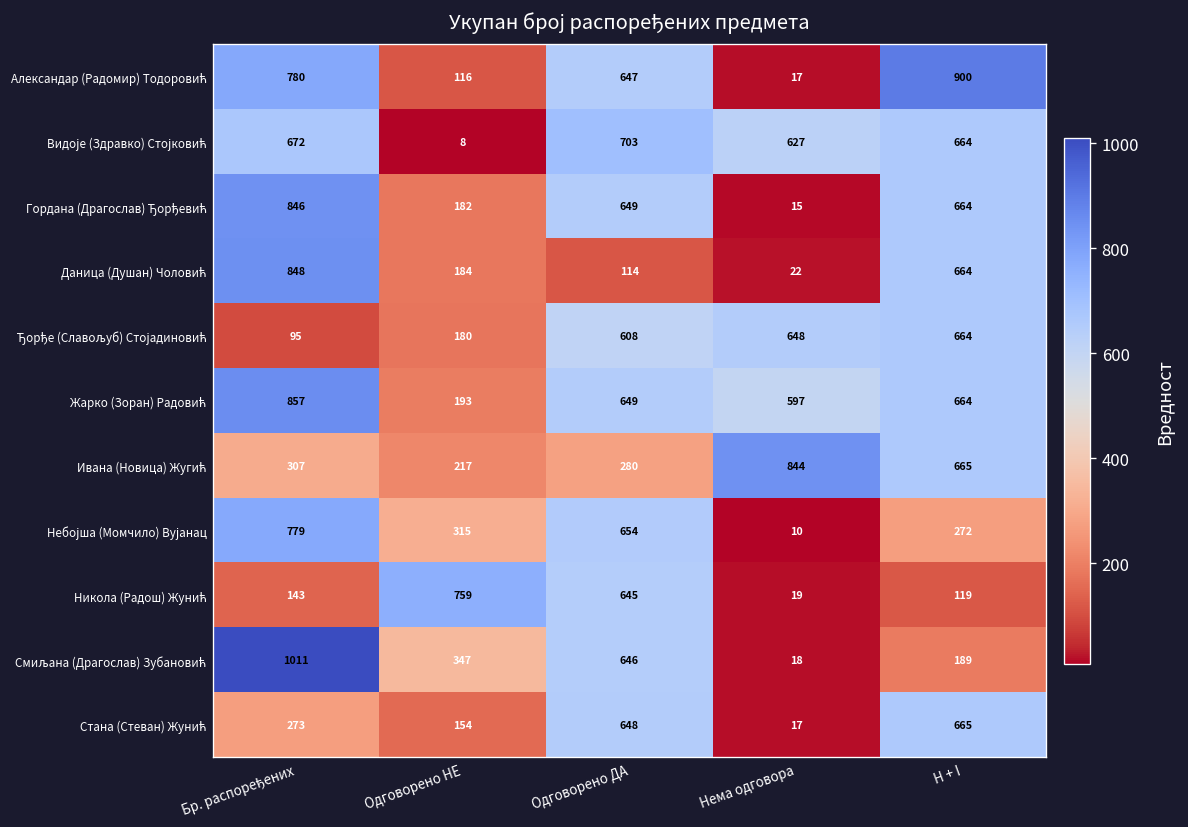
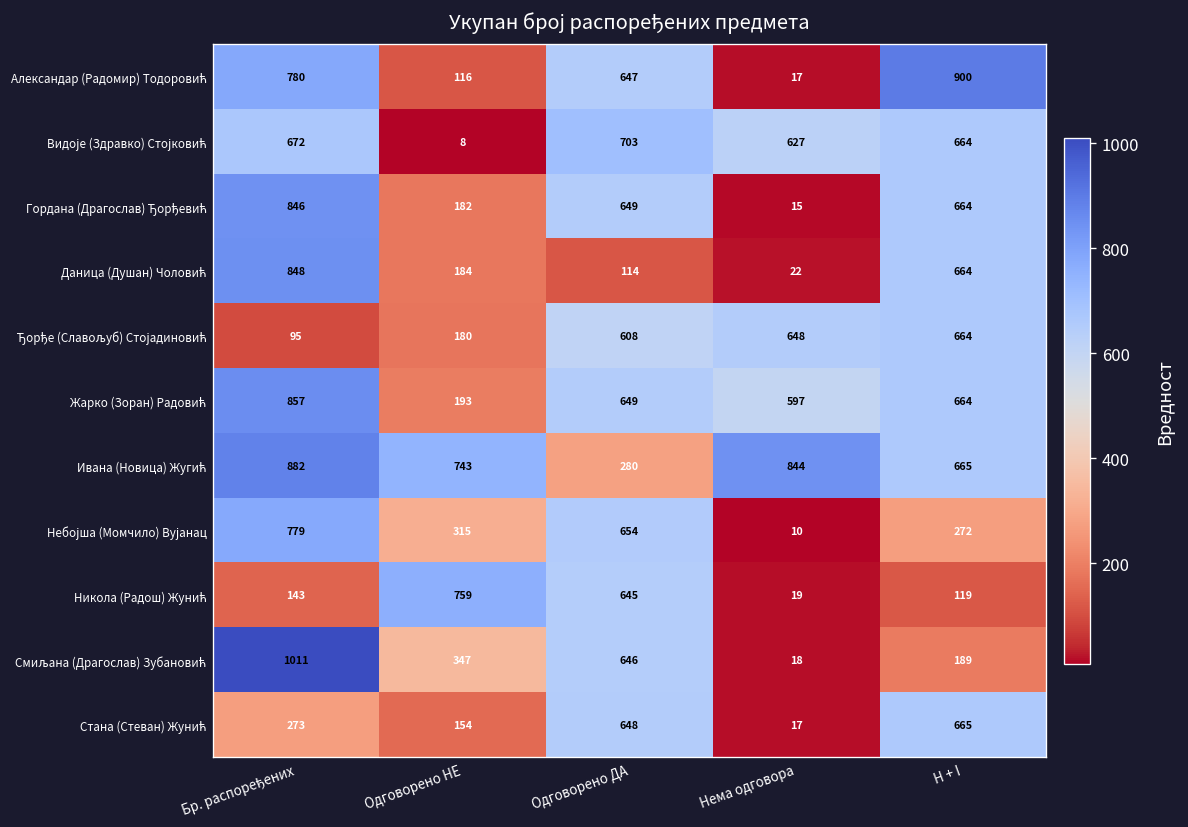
Ивана (Новица) Жугић, Бр. распоређених: 307 -> 882
Ивана (Новица) Жугић, Одговорено НЕ: 217 -> 743
